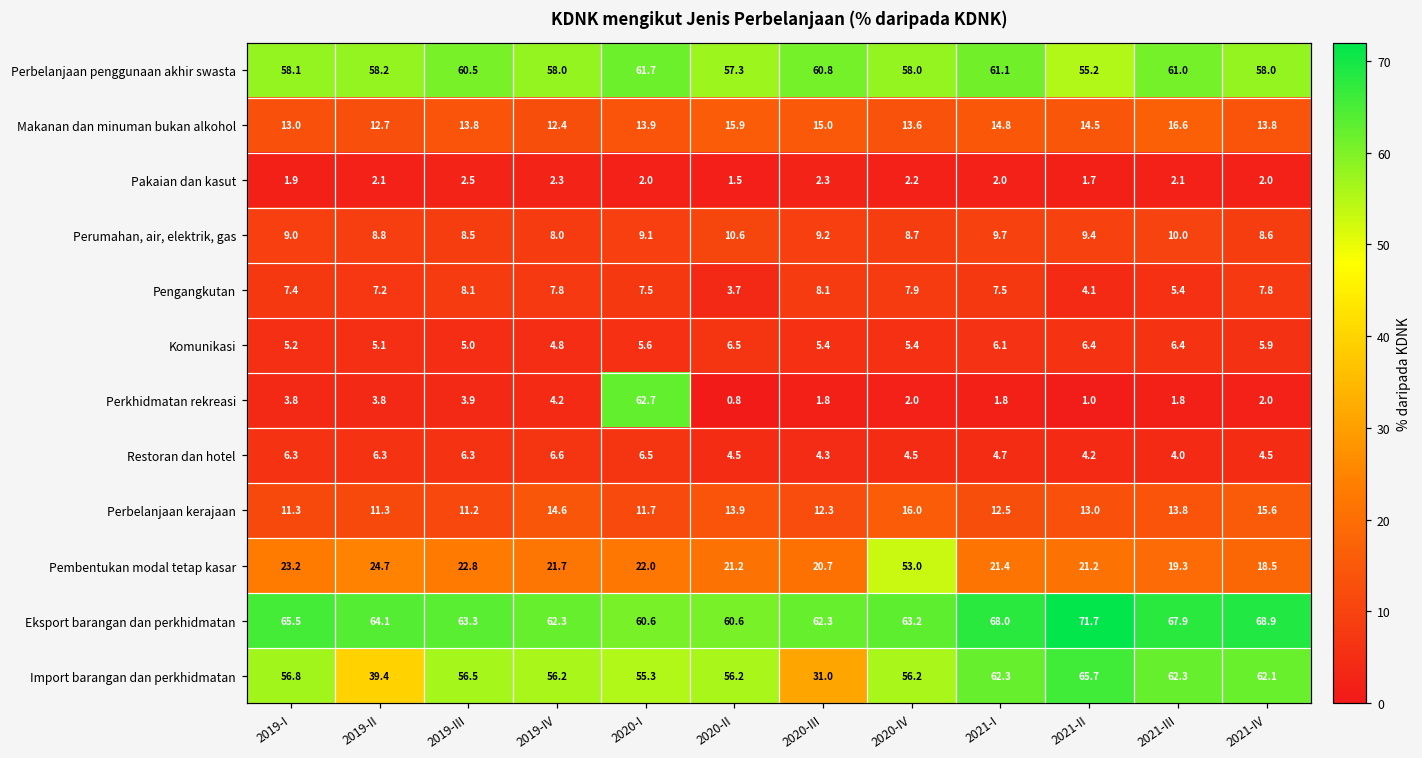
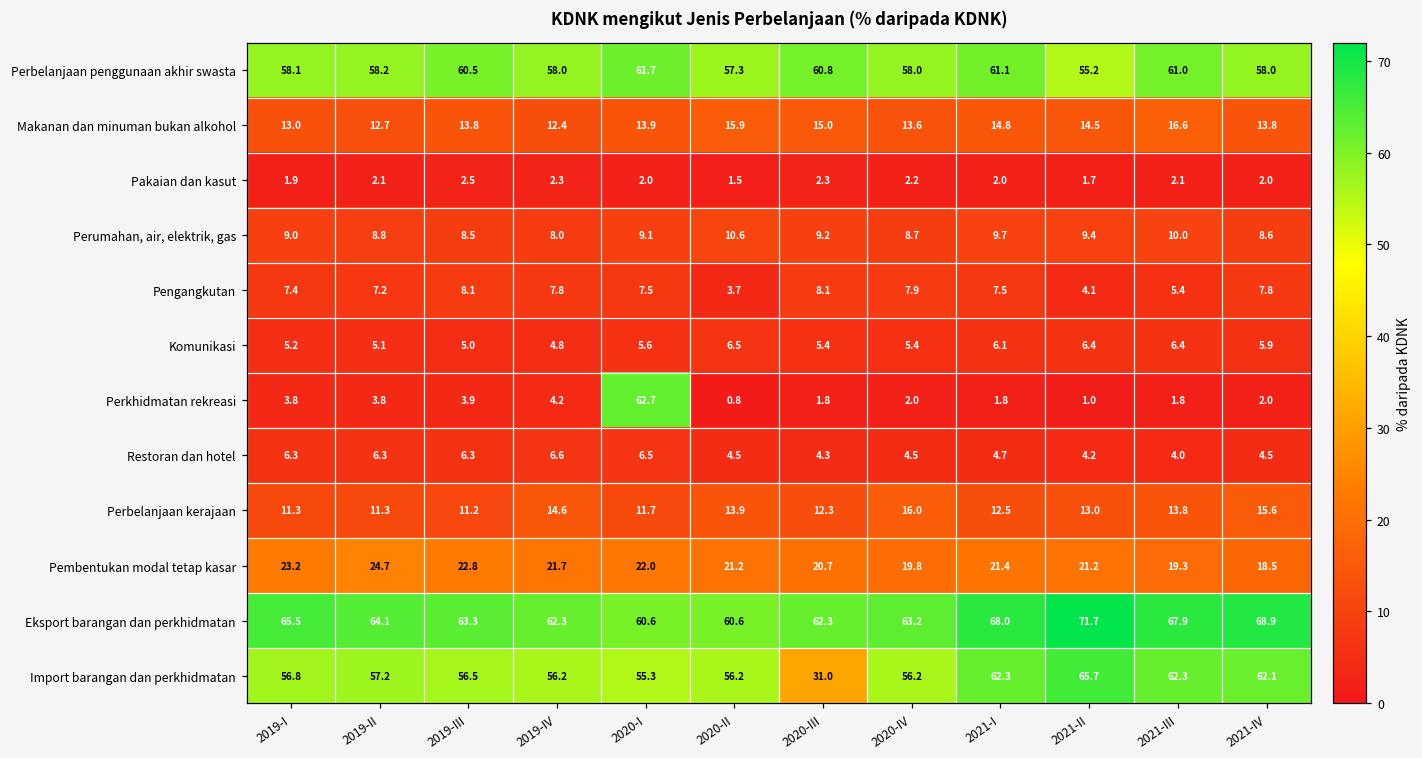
Pembentukan modal tetap kasar, 2020-IV: 53.0 -> 19.8
Import barangan dan perkhidmatan, 2019-II: 39.4 -> 57.2
